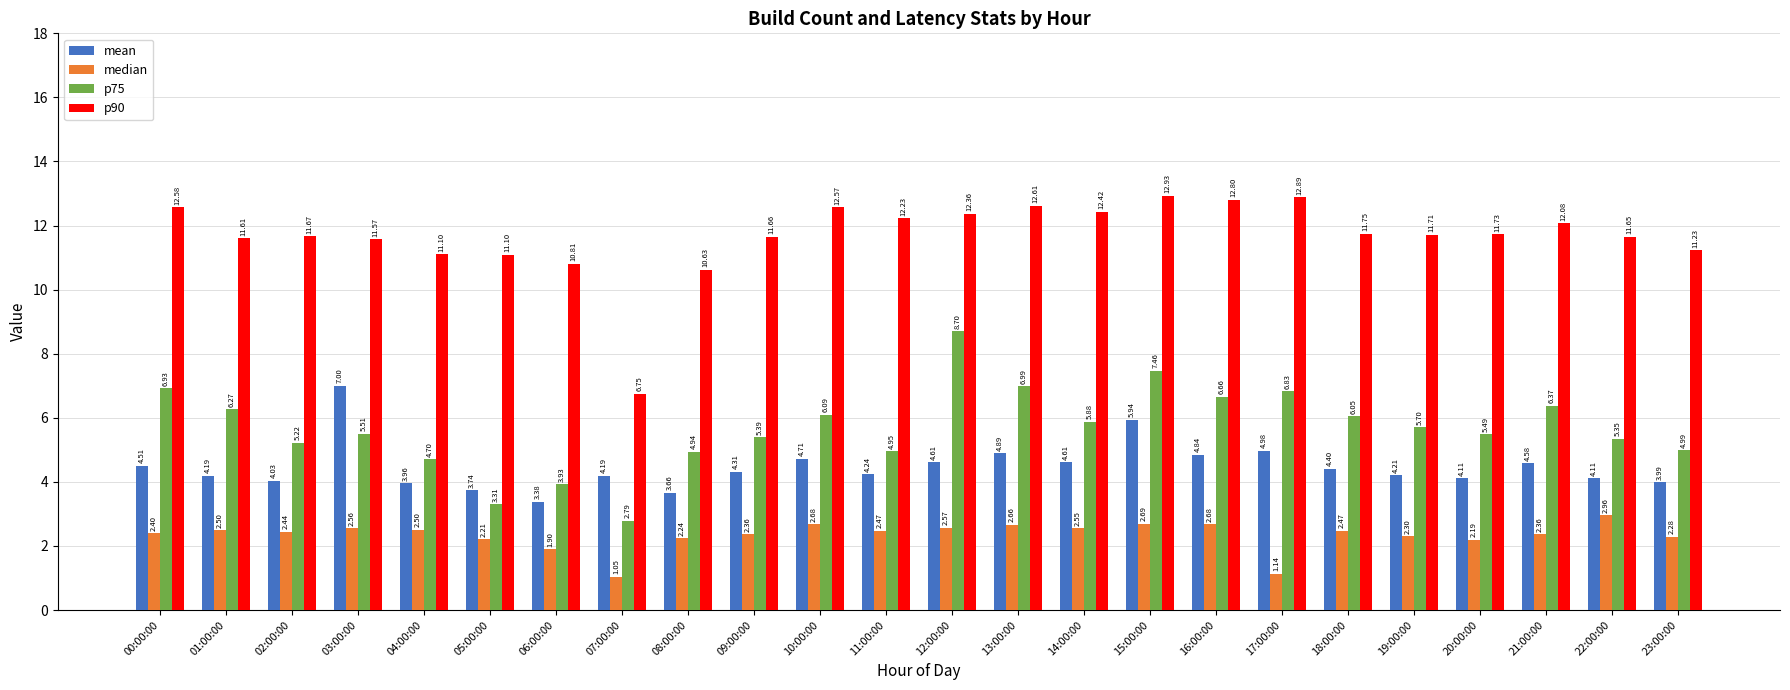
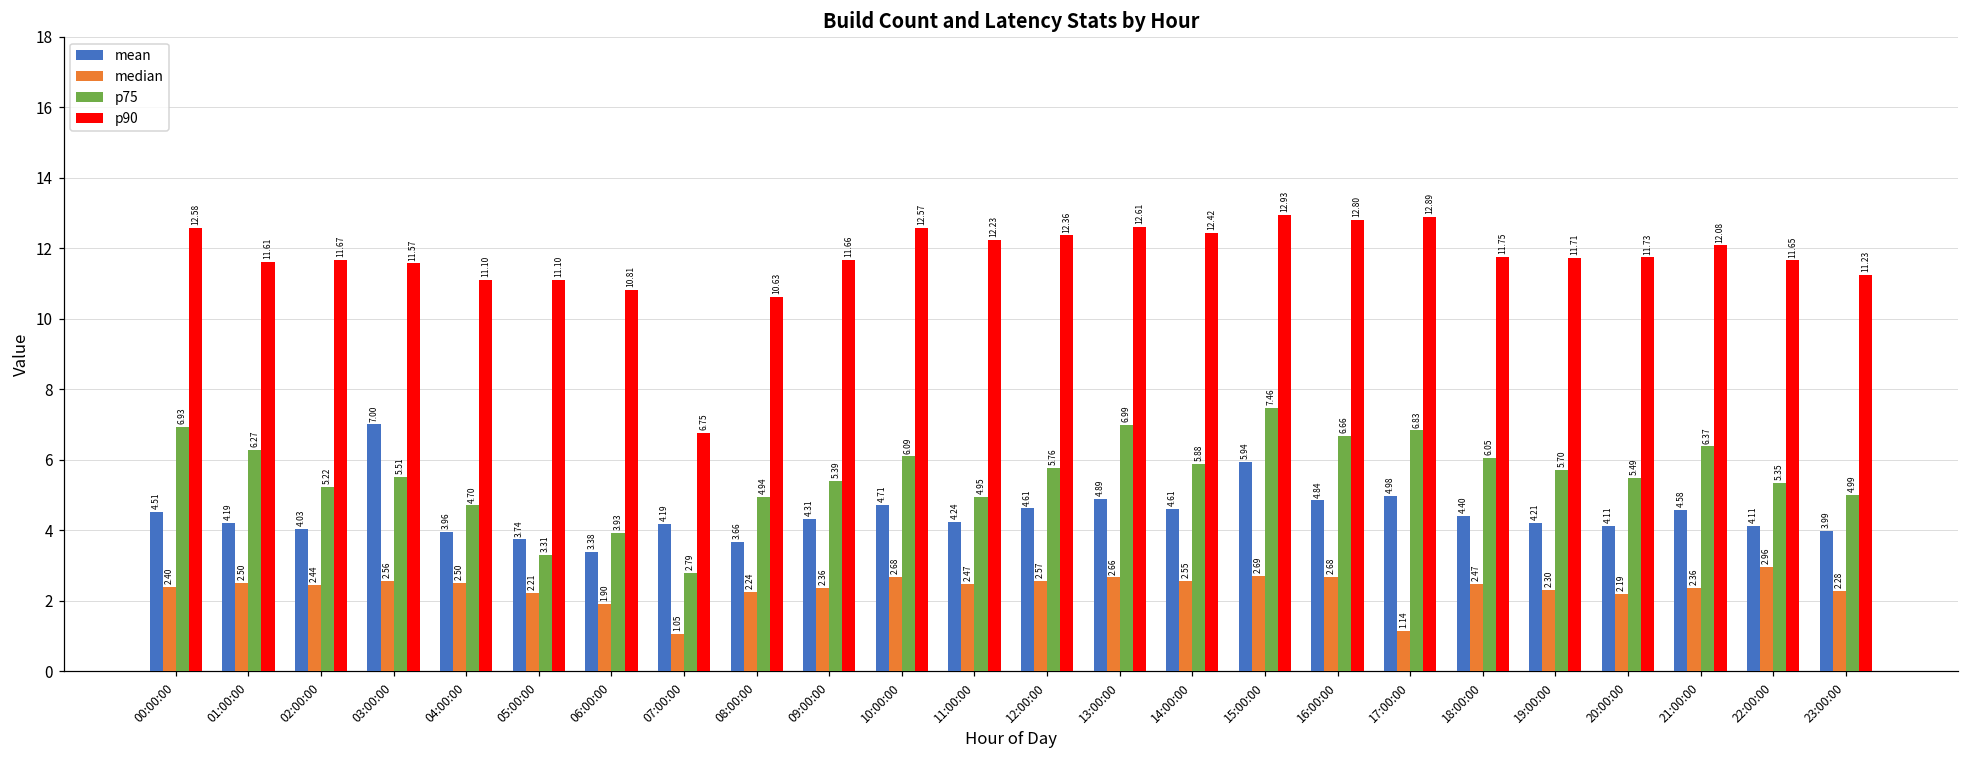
p75, 12:00:00: 8.70 -> 5.76
